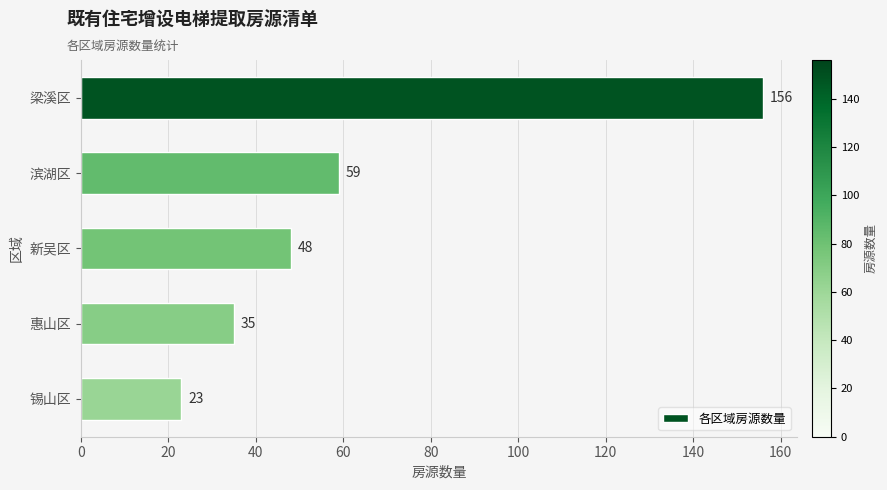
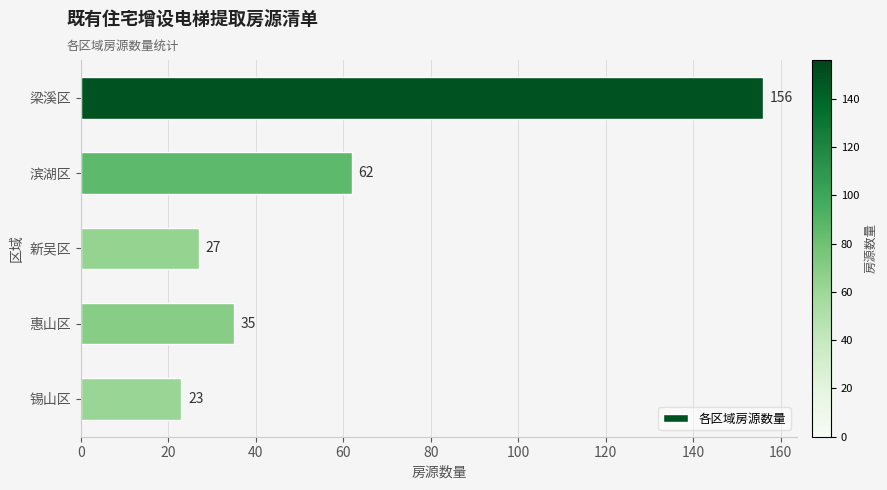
滨湖区: 59 -> 62
新吴区: 48 -> 27
